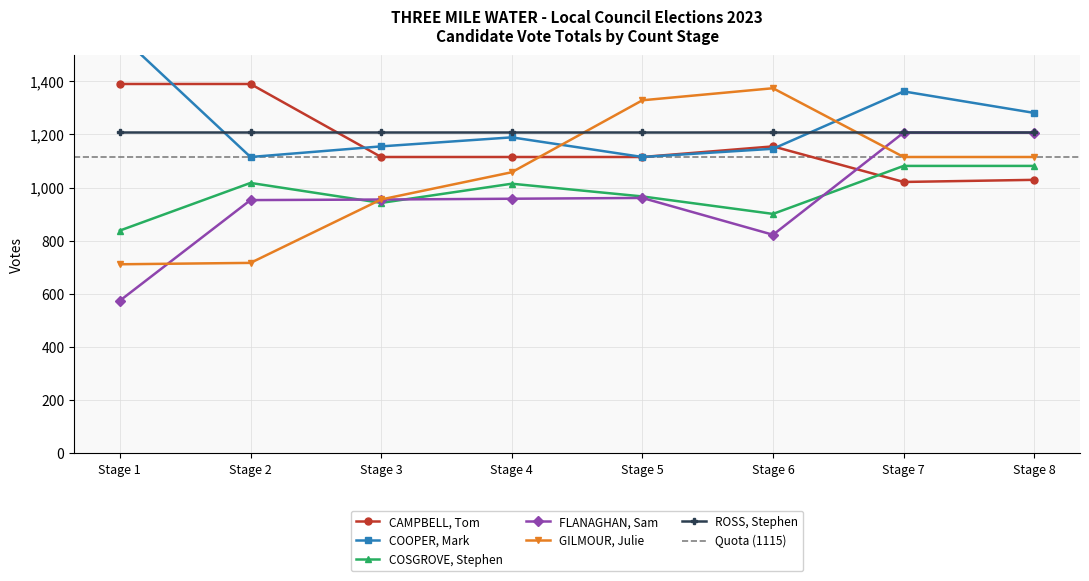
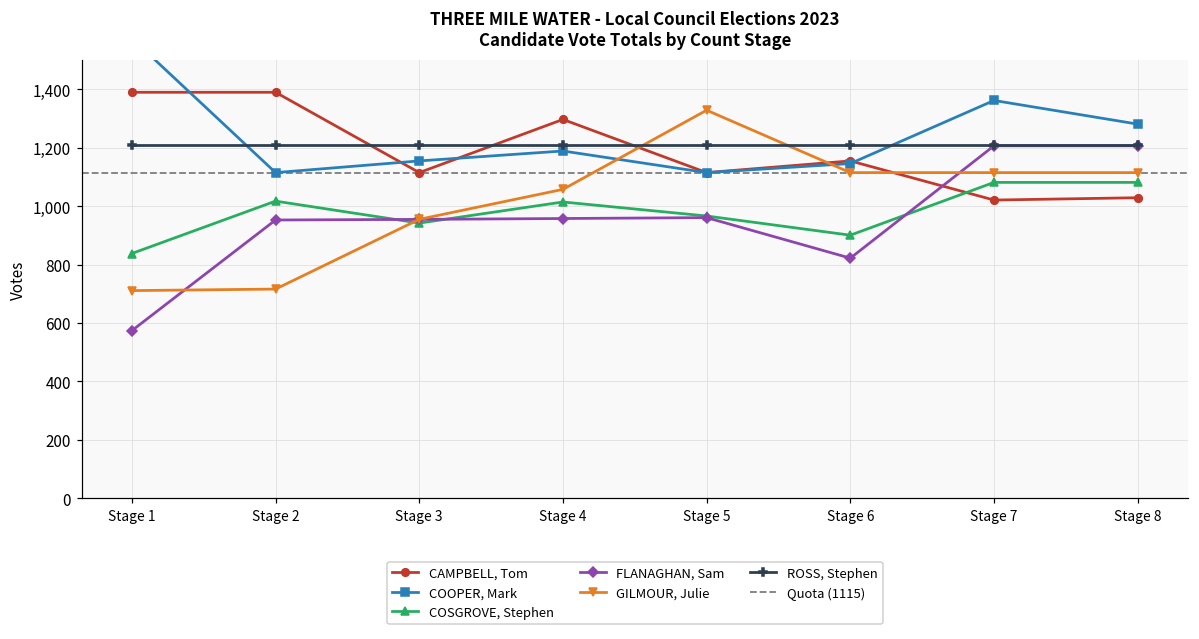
CAMPBELL, Tom, Stage 4: 1,120 -> 1,300
GILMOUR, Julie, Stage 6: 1,370 -> 1,120
